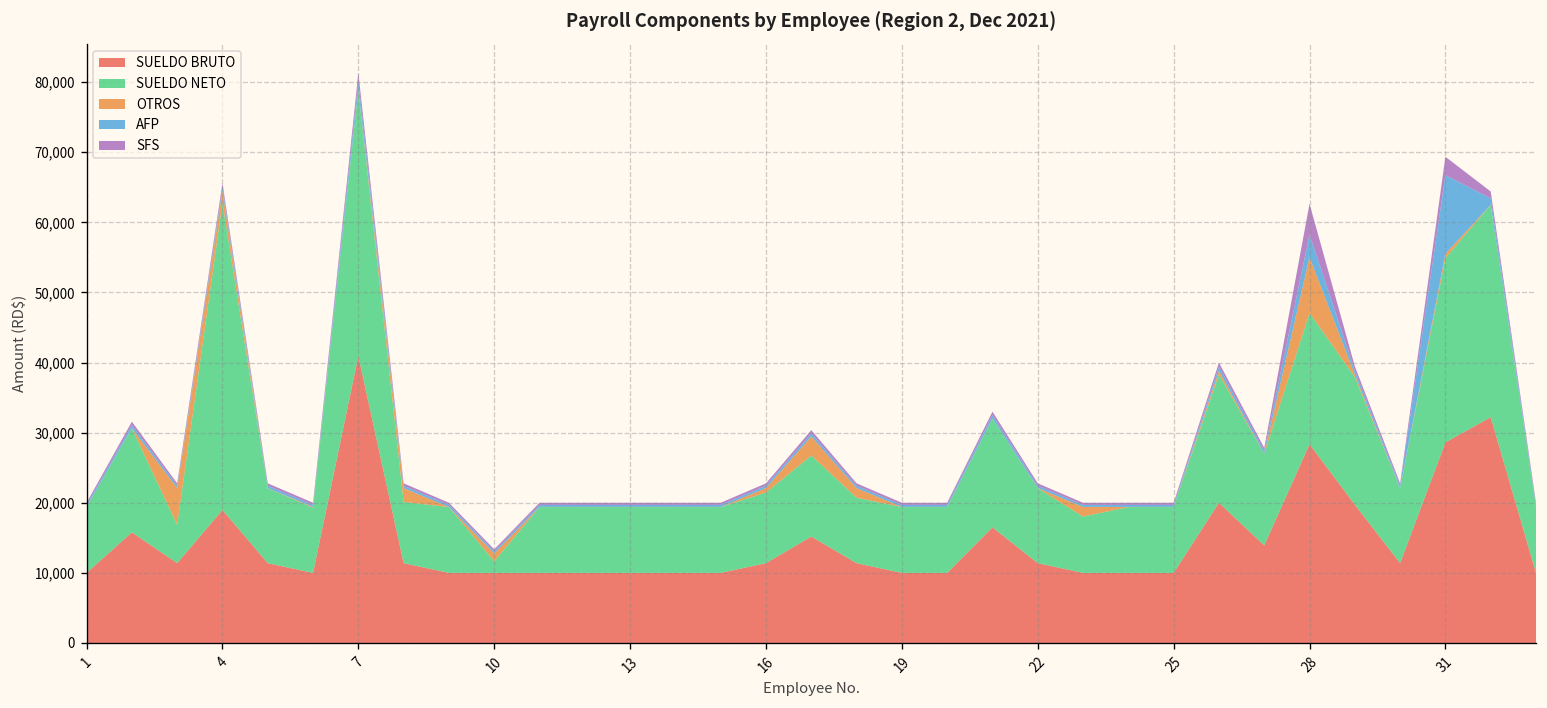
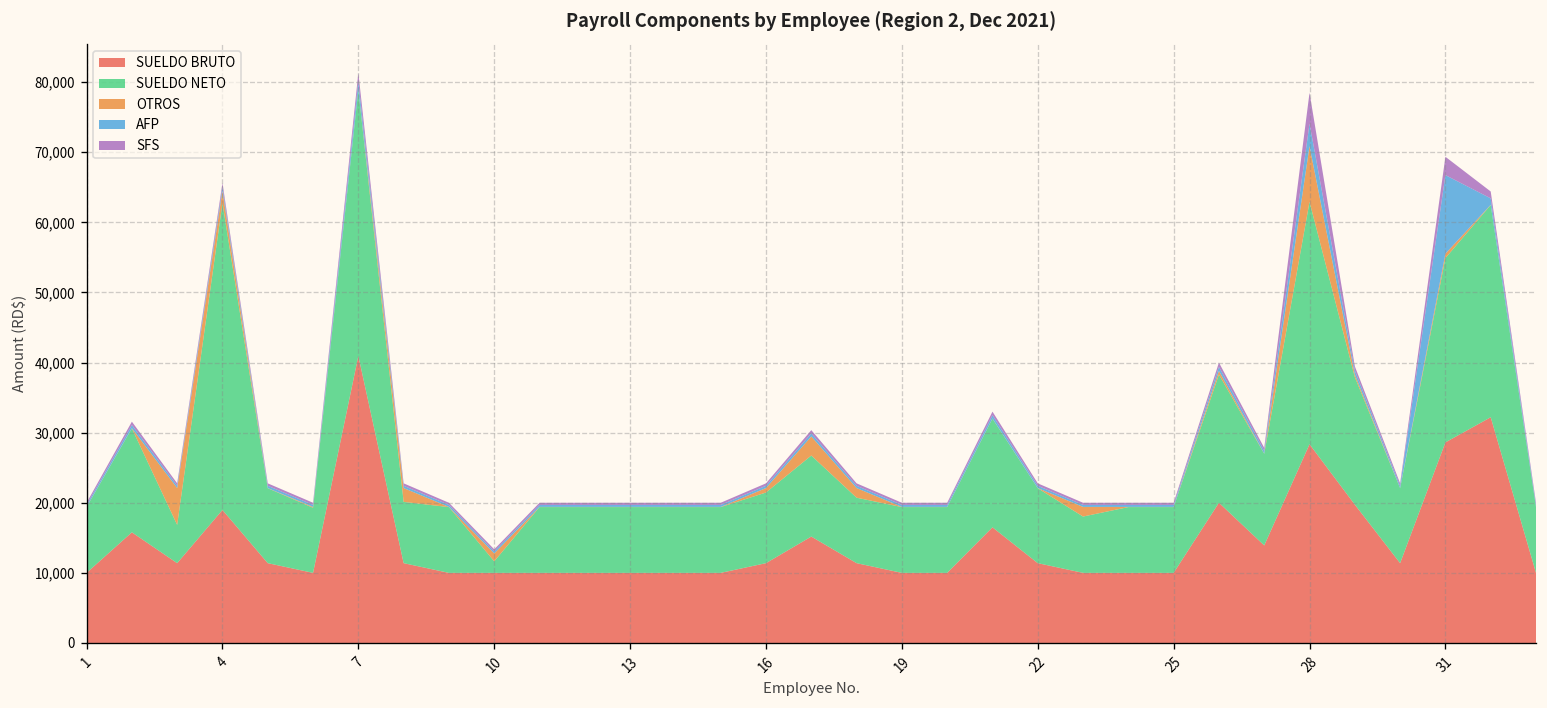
SUELDO NETO, 28: 19,000 -> 35,000
